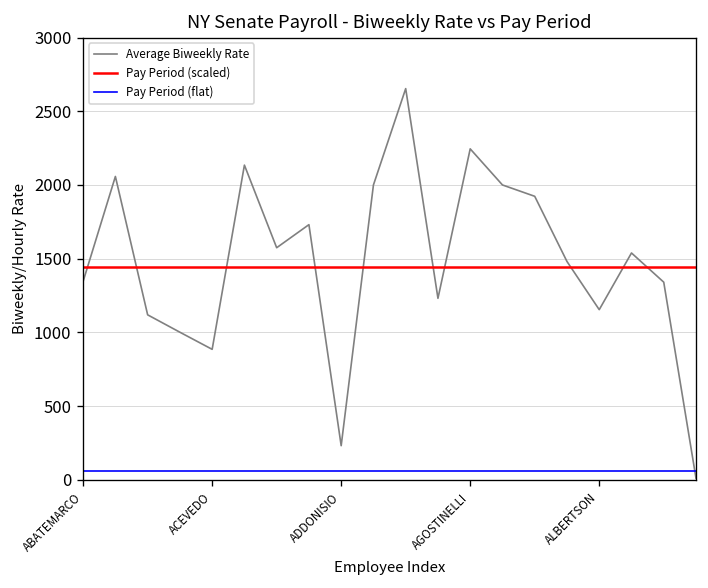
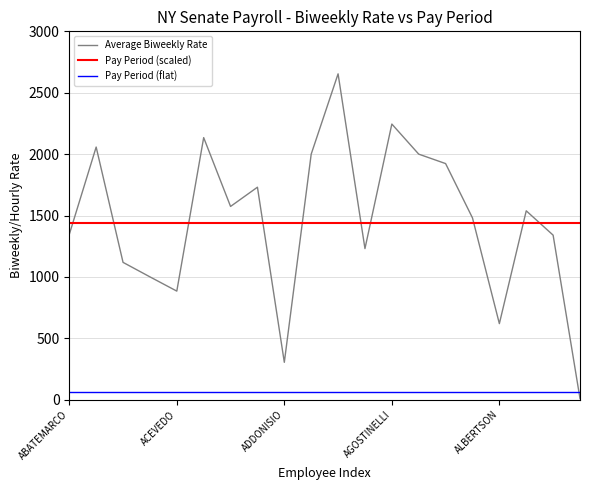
Average Biweekly Rate, ADDONISIO: 230 -> 300
Average Biweekly Rate, ALBERTSON: 1150 -> 620
